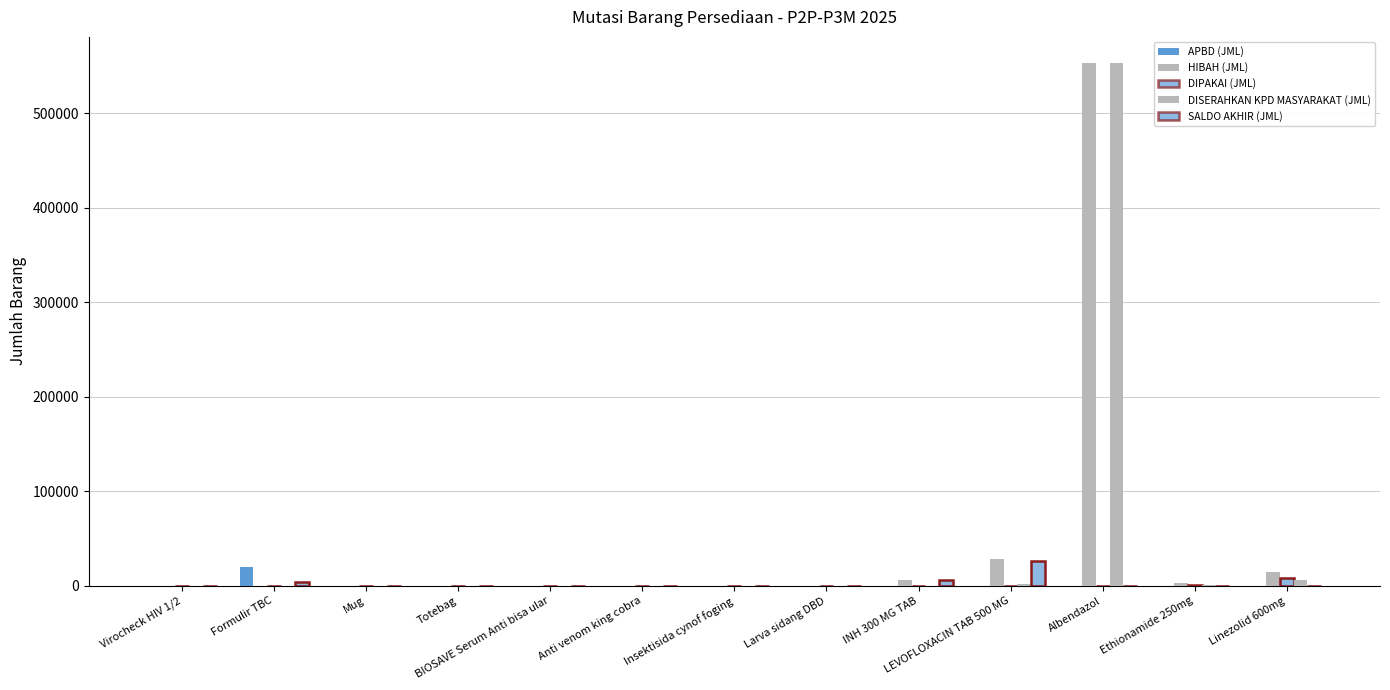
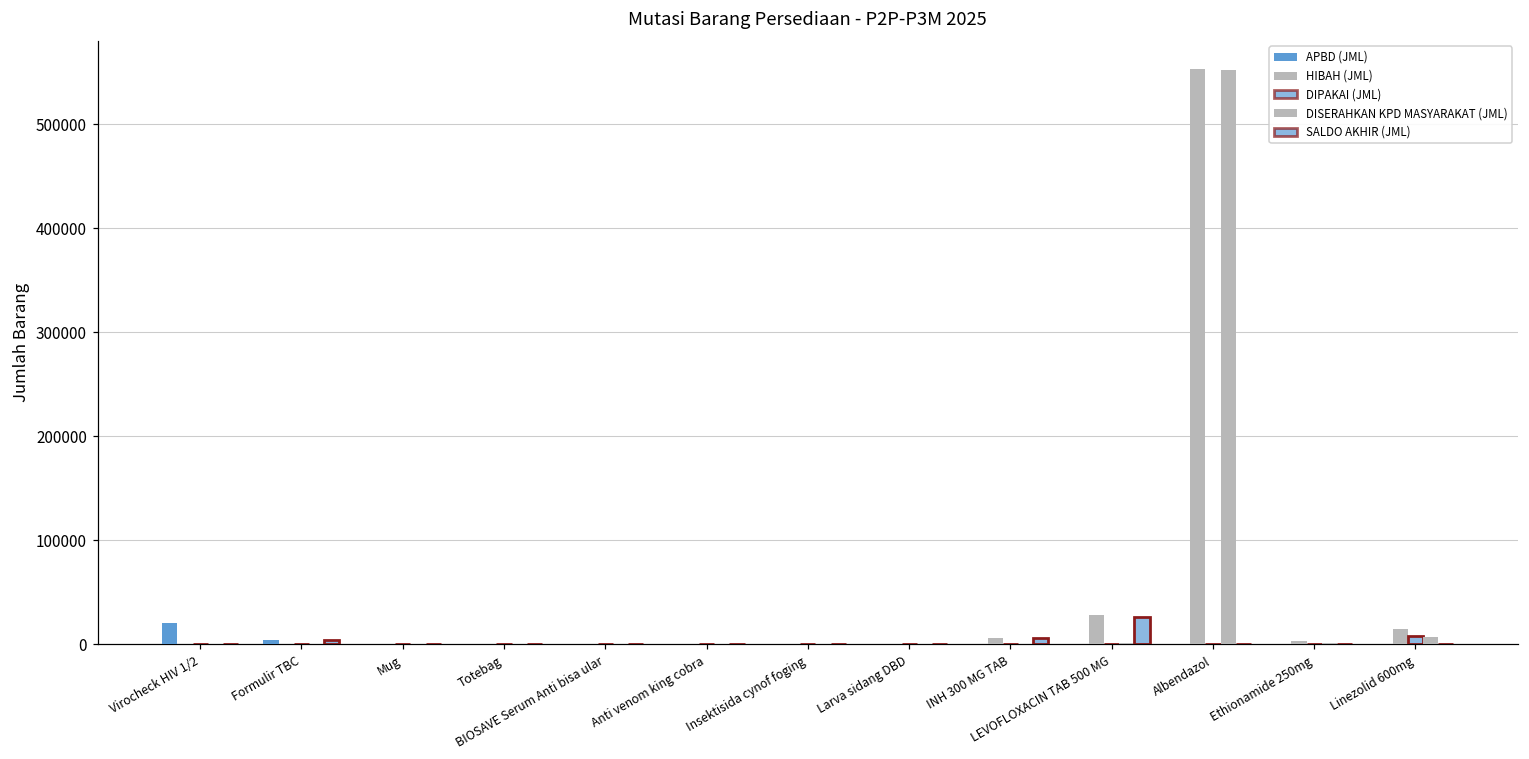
APBD (JML), Virocheck HIV 1/2: 0 -> 20000
APBD (JML), Formulir TBC: 20000 -> 0
